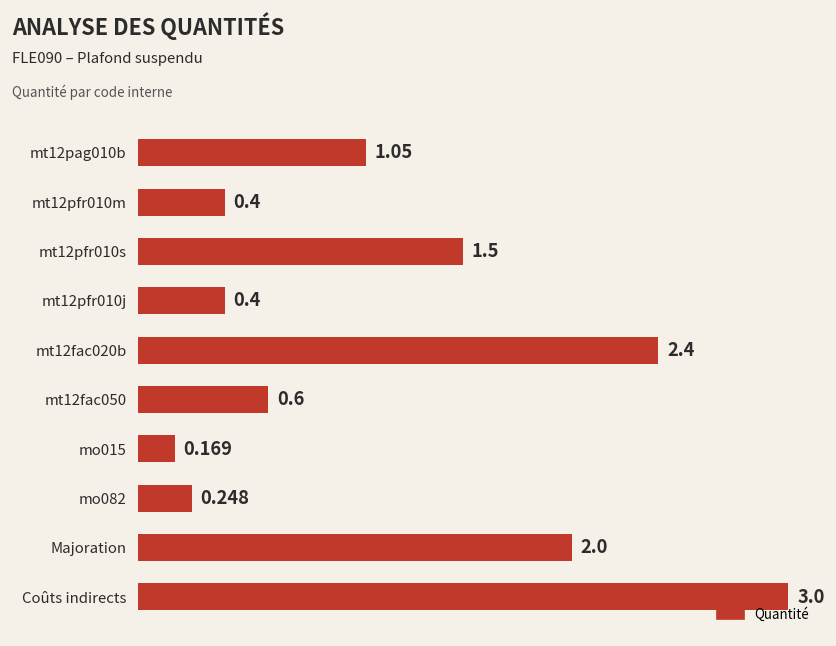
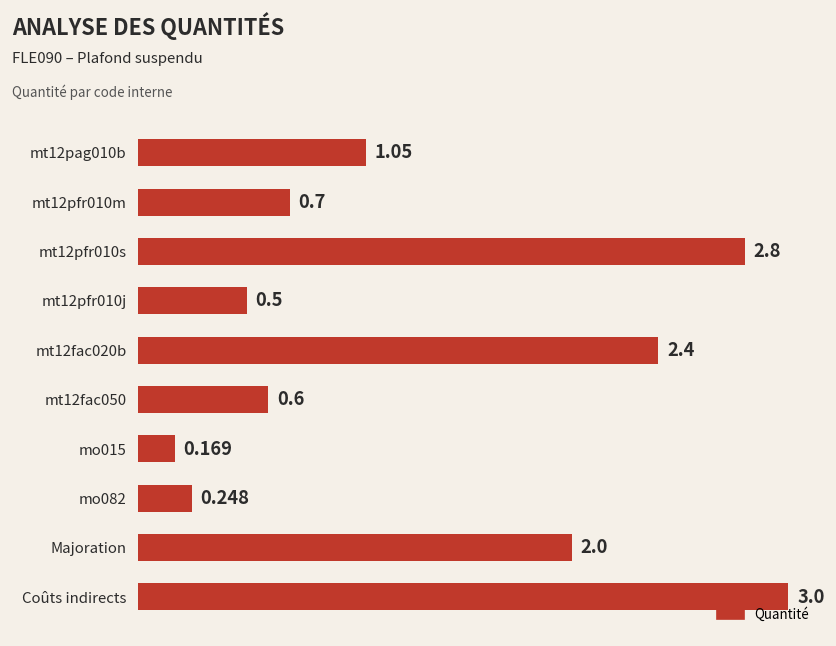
mt12pfr010m: 0.4 -> 0.7
mt12pfr010s: 1.5 -> 2.8
mt12pfr010j: 0.4 -> 0.5
